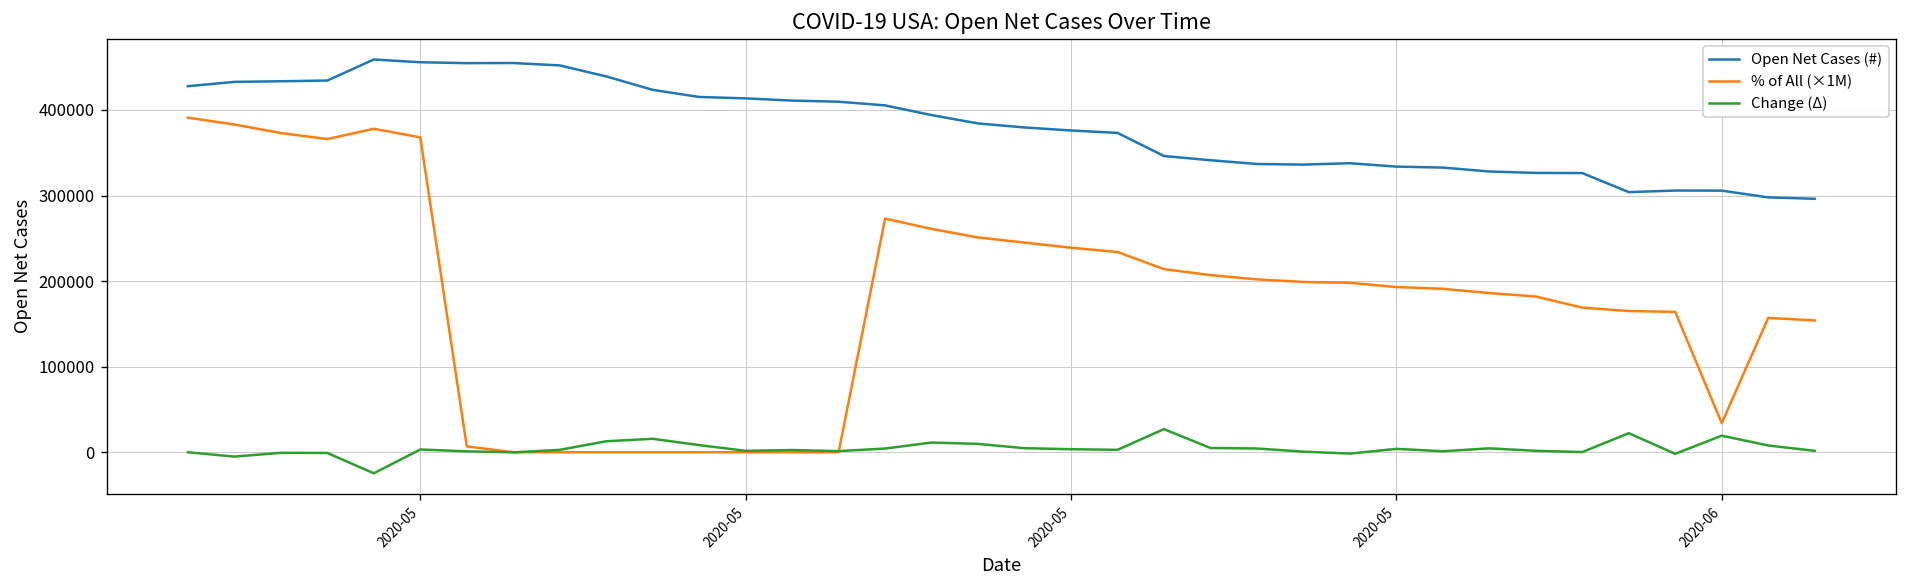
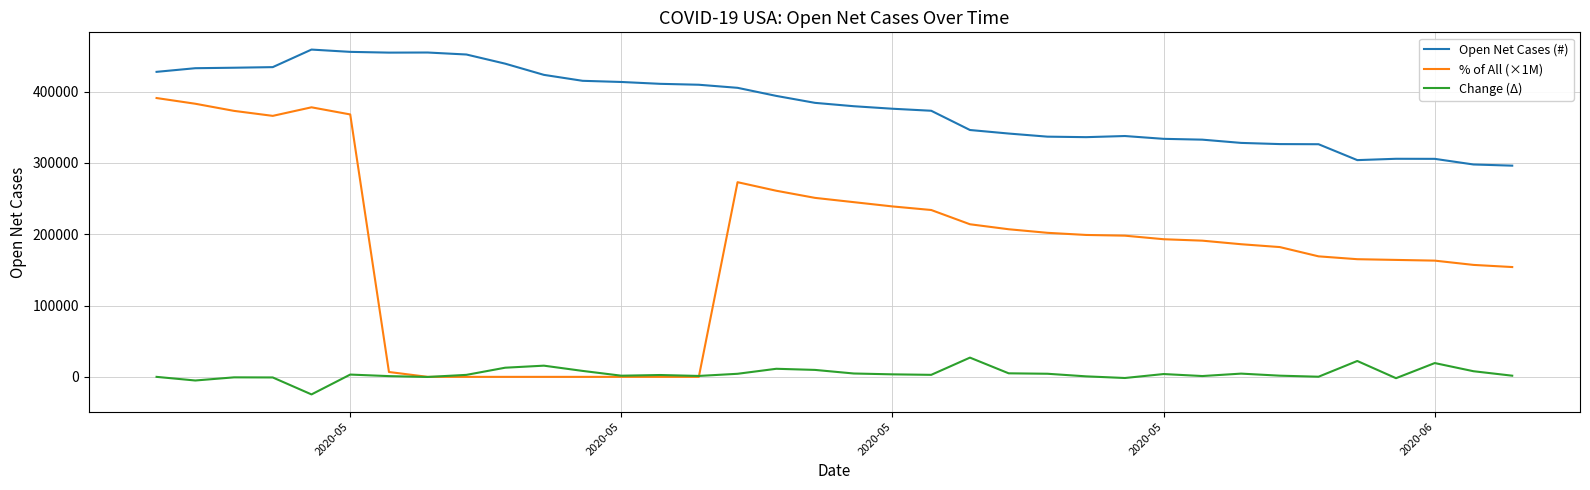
% of All (×1M), 2020-06: 30000 -> 160000
